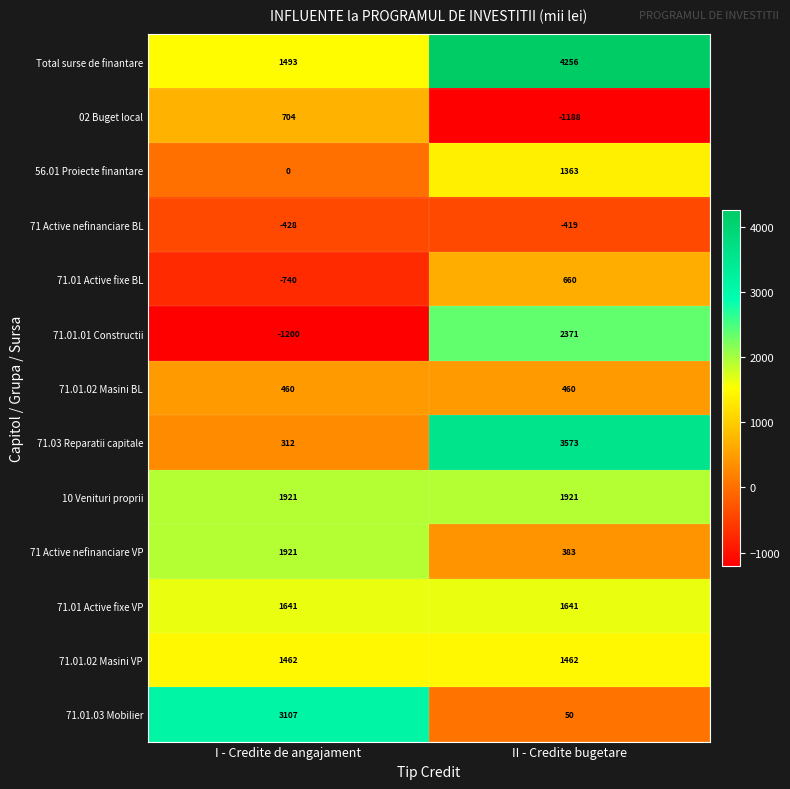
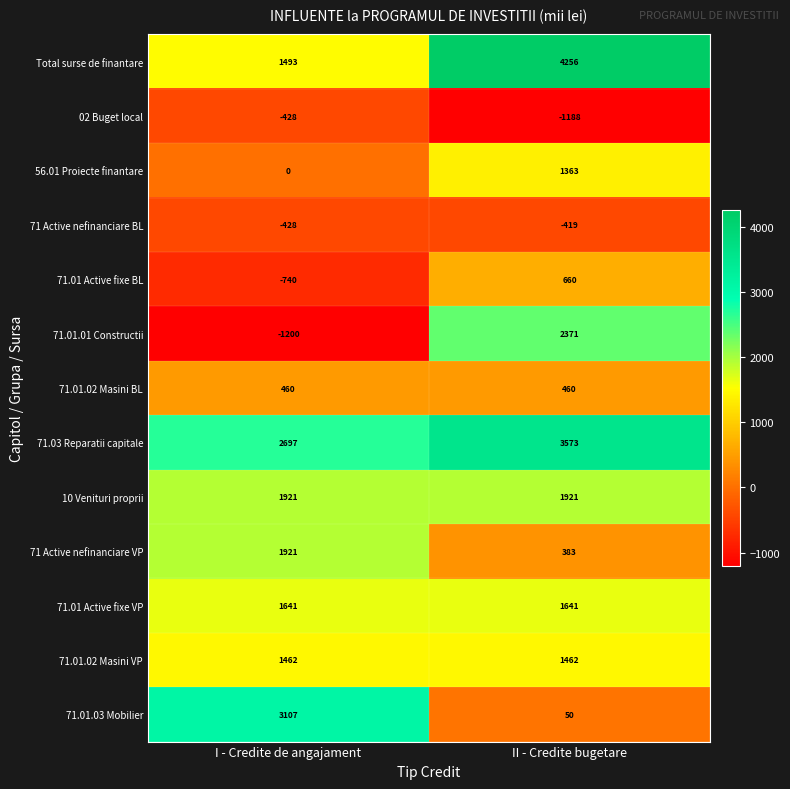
02 Buget local, I - Credite de angajament: 704 -> -428
71.03 Reparatii capitale, I - Credite de angajament: 312 -> 2697
